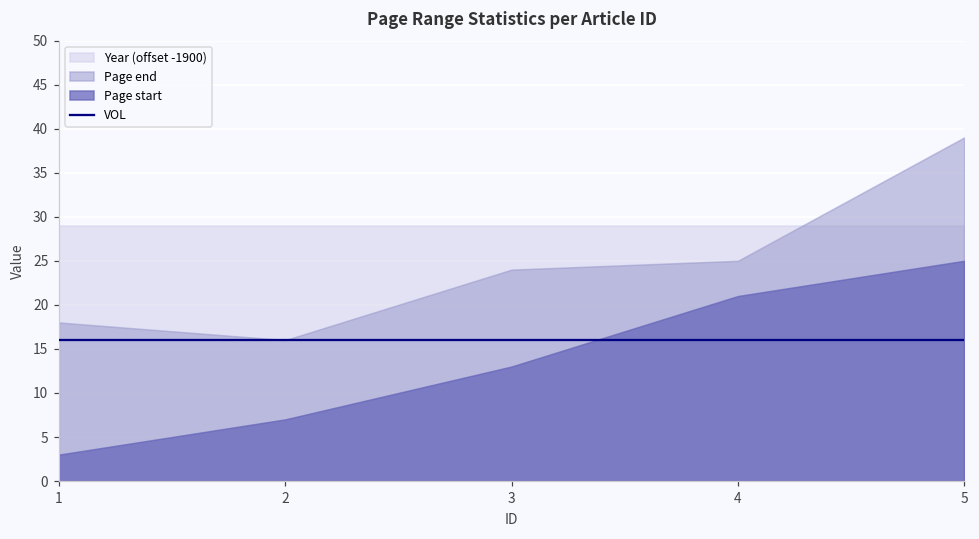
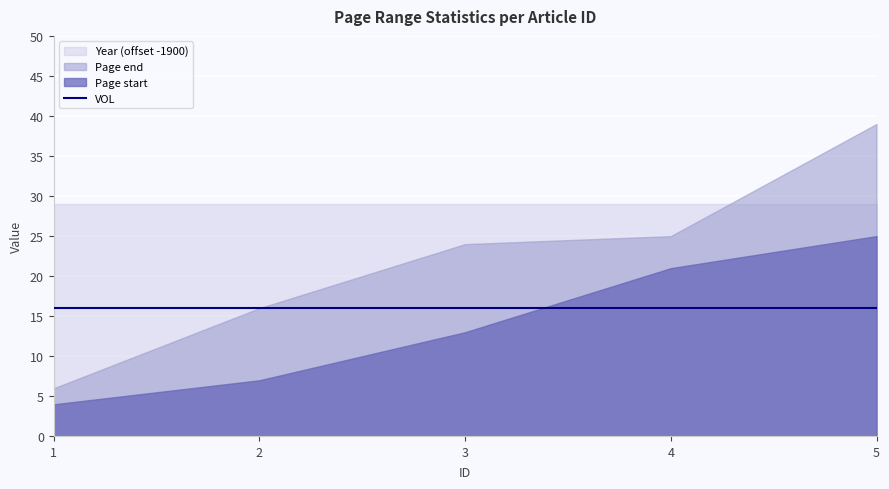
Page end, 1: 18 -> 6
Page start, 1: 3 -> 4
